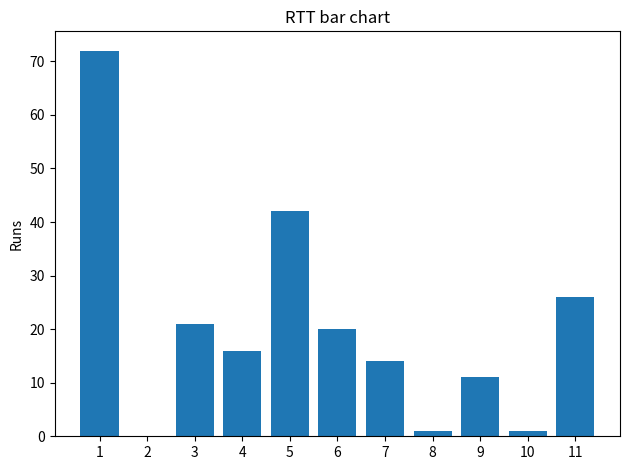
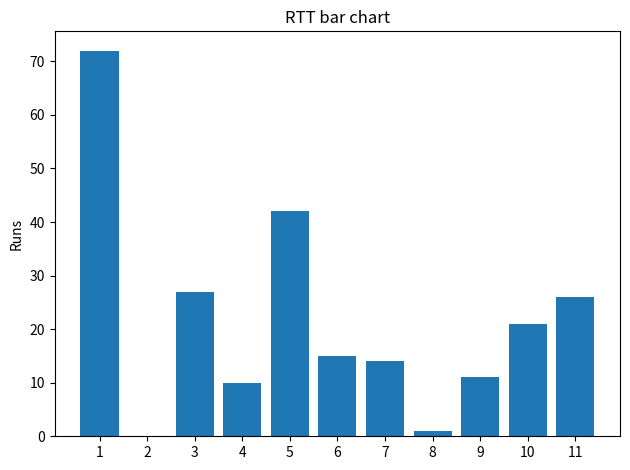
3: 21 -> 27
4: 16 -> 10
6: 20 -> 15
10: 1 -> 21
